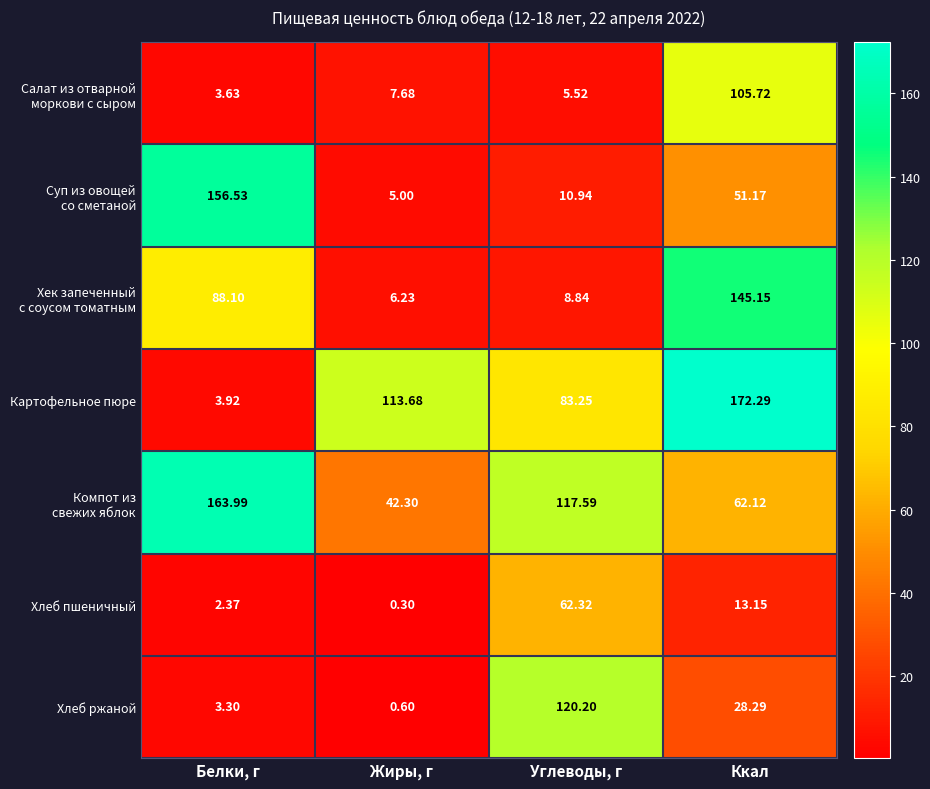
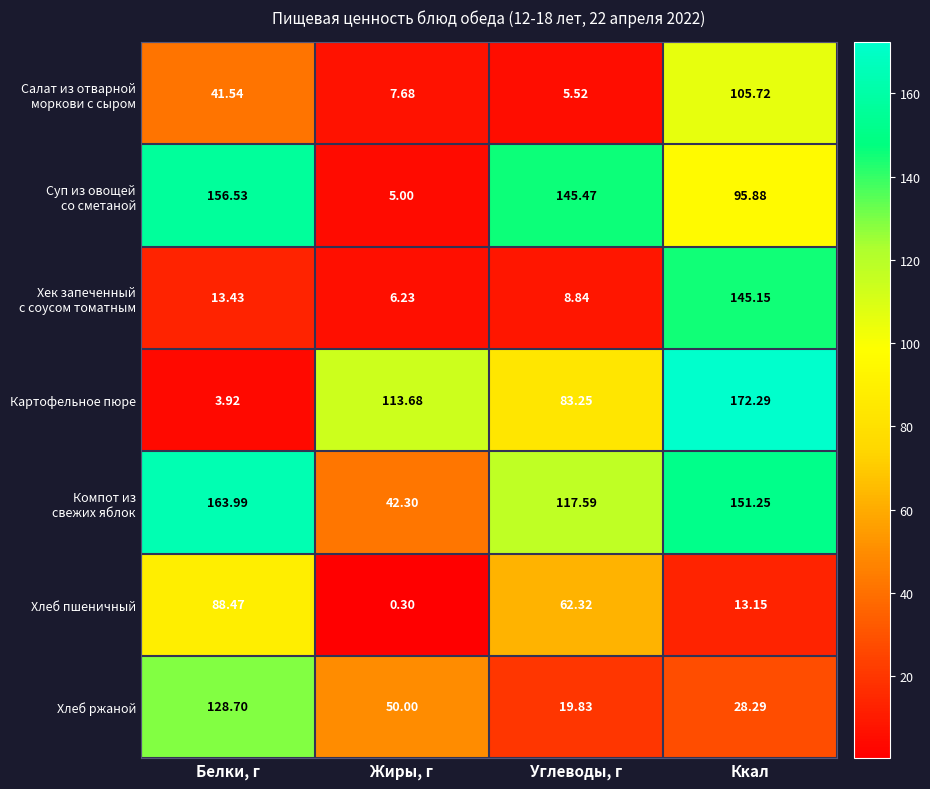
Салат из отварной моркови с сыром, Белки, г: 3.63 -> 41.54
Суп из овощей со сметаной, Углеводы, г: 10.94 -> 145.47
Суп из овощей со сметаной, Ккал: 51.17 -> 95.88
Хек запеченный с соусом томатным, Белки, г: 88.10 -> 13.43
Компот из свежих яблок, Ккал: 62.12 -> 151.25
Хлеб пшеничный, Белки, г: 2.37 -> 88.47
Хлеб ржаной, Белки, г: 3.30 -> 128.70
Хлеб ржаной, Жиры, г: 0.60 -> 50.00
Хлеб ржаной, Углеводы, г: 120.20 -> 19.83
